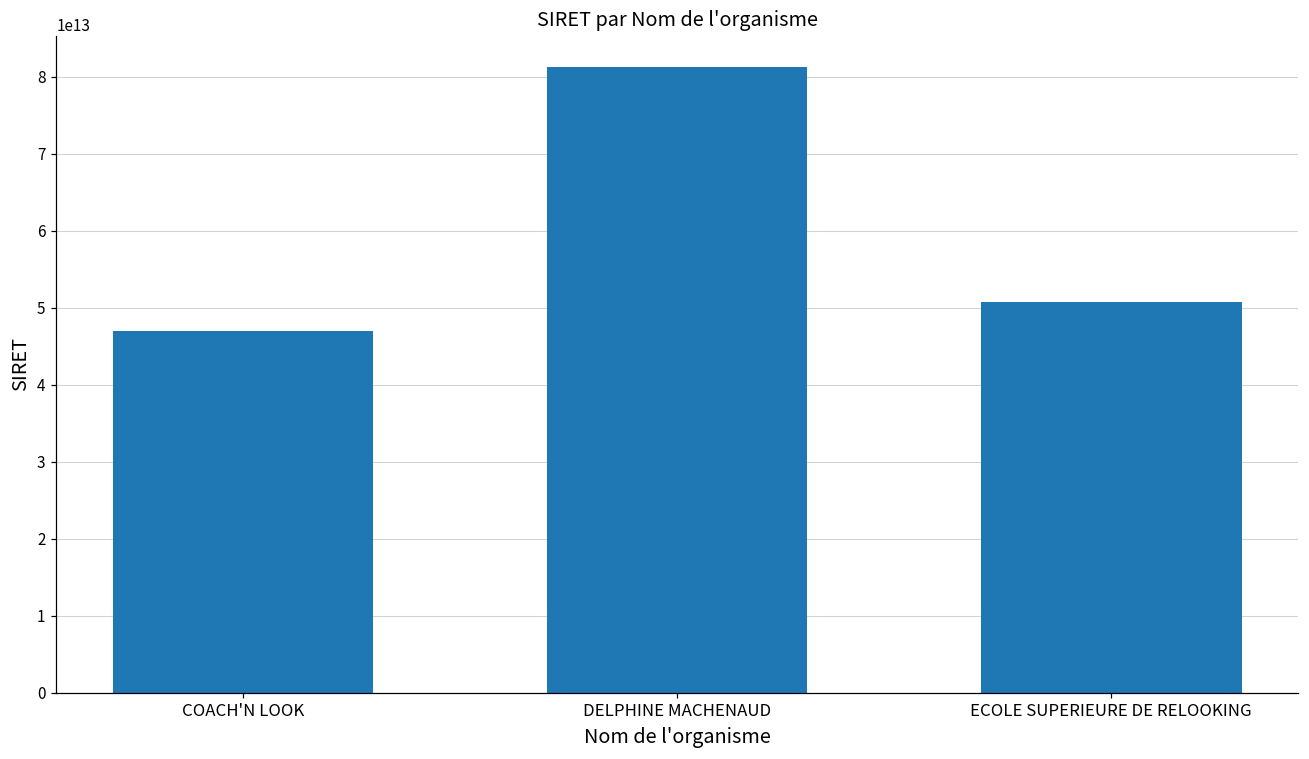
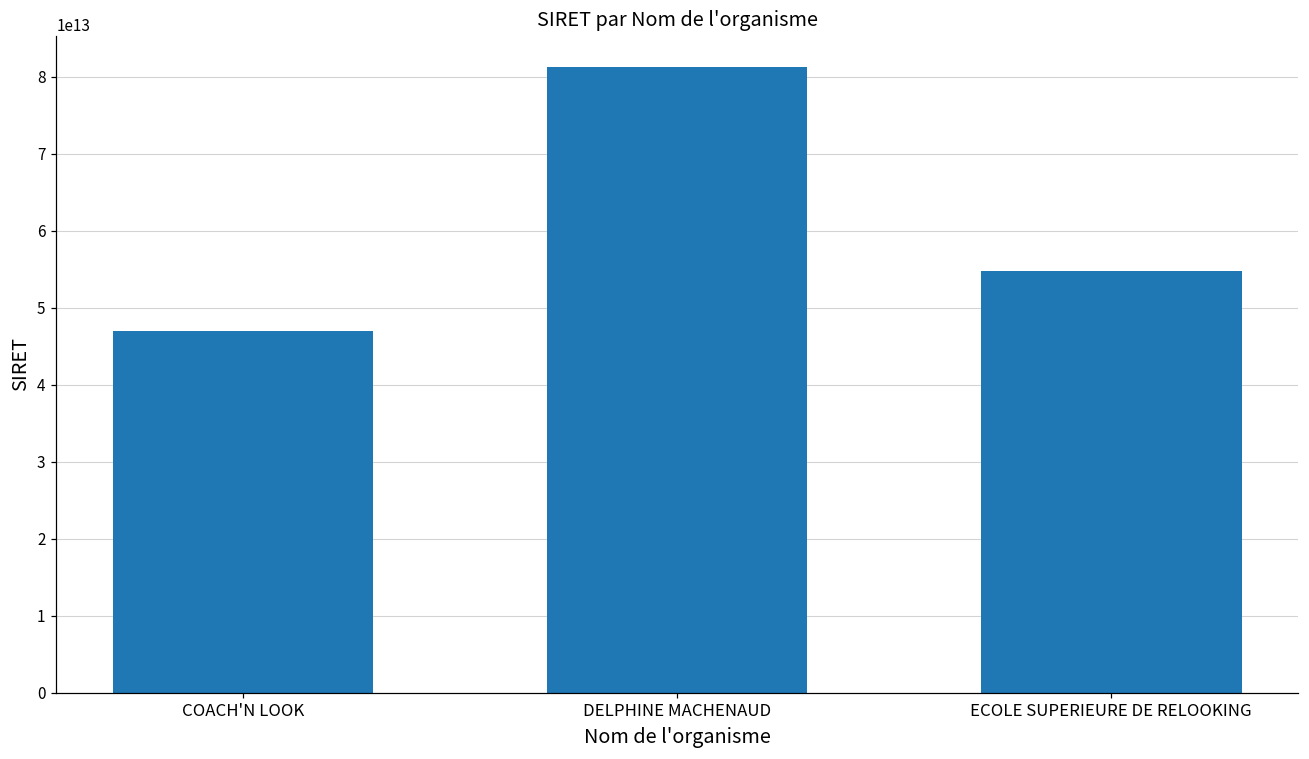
ECOLE SUPERIEURE DE RELOOKING: 51000000000000 -> 55000000000000
